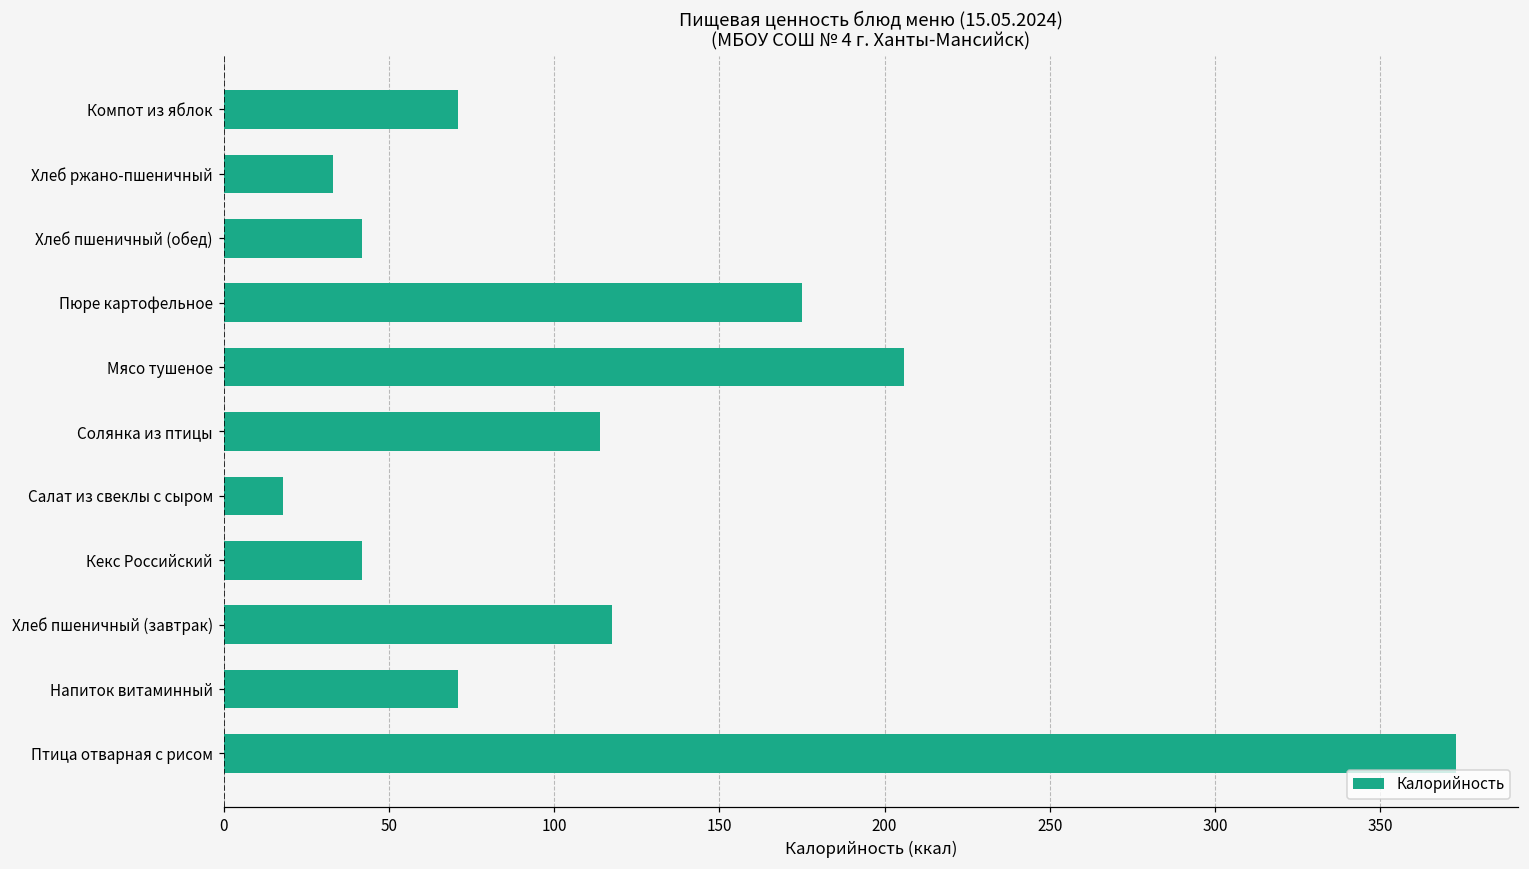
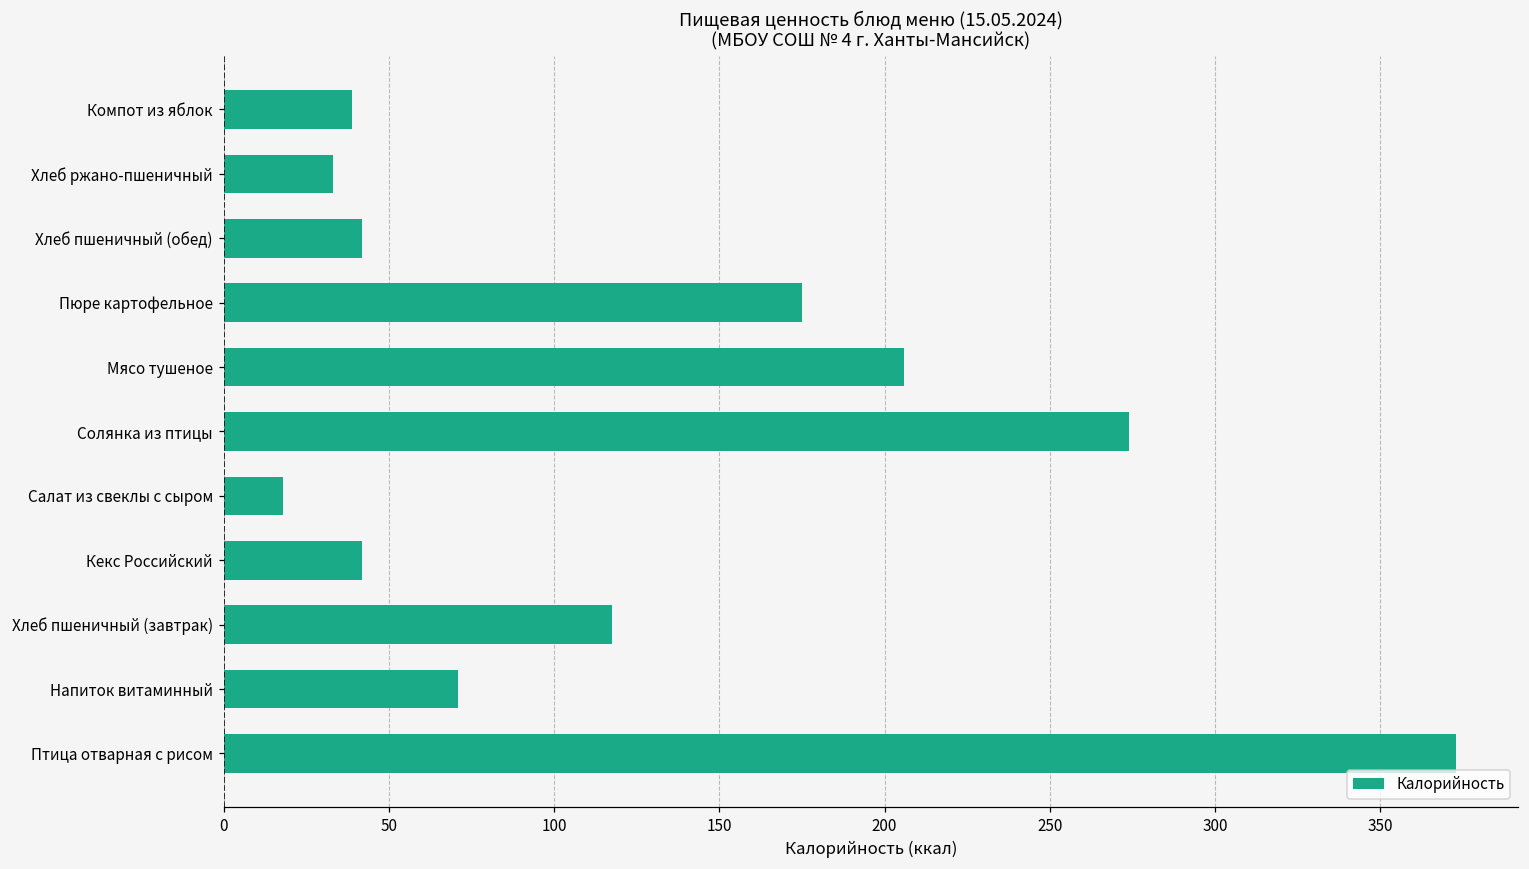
Компот из яблок: 71 -> 39
Солянка из птицы: 114 -> 274
